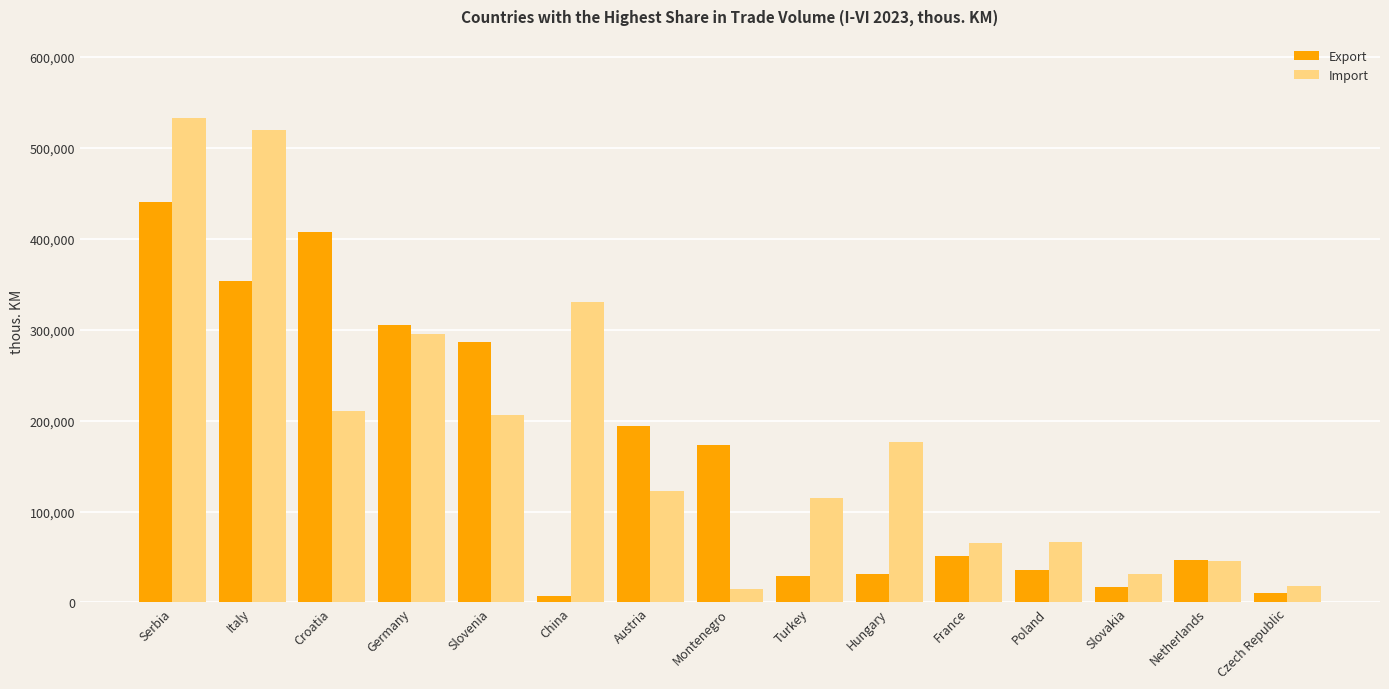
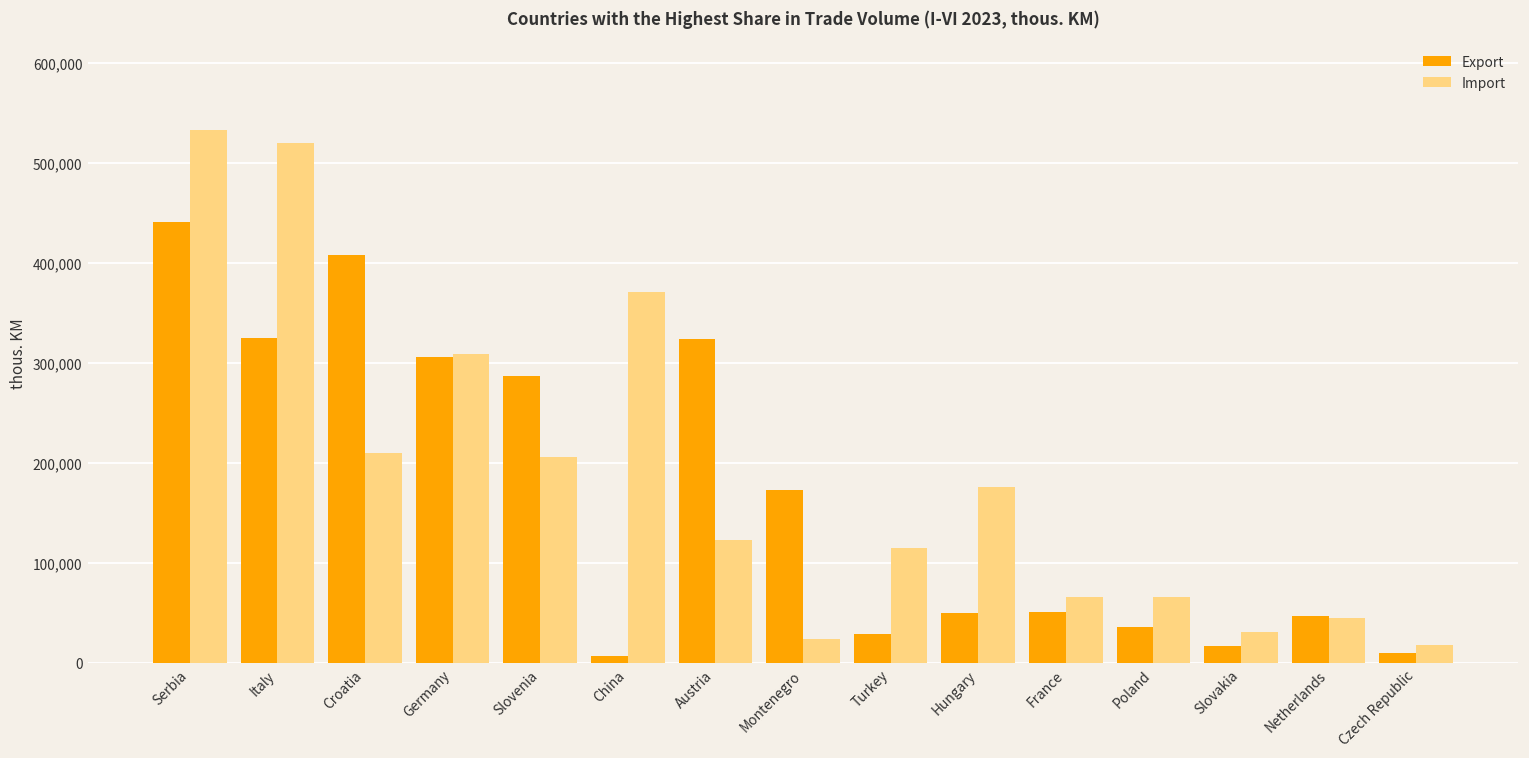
Export, Italy: 350,000 -> 320,000
Import, Germany: 300,000 -> 310,000
Import, China: 330,000 -> 370,000
Export, Austria: 190,000 -> 320,000
Import, Montenegro: 10,000 -> 20,000
Export, Hungary: 30,000 -> 50,000
